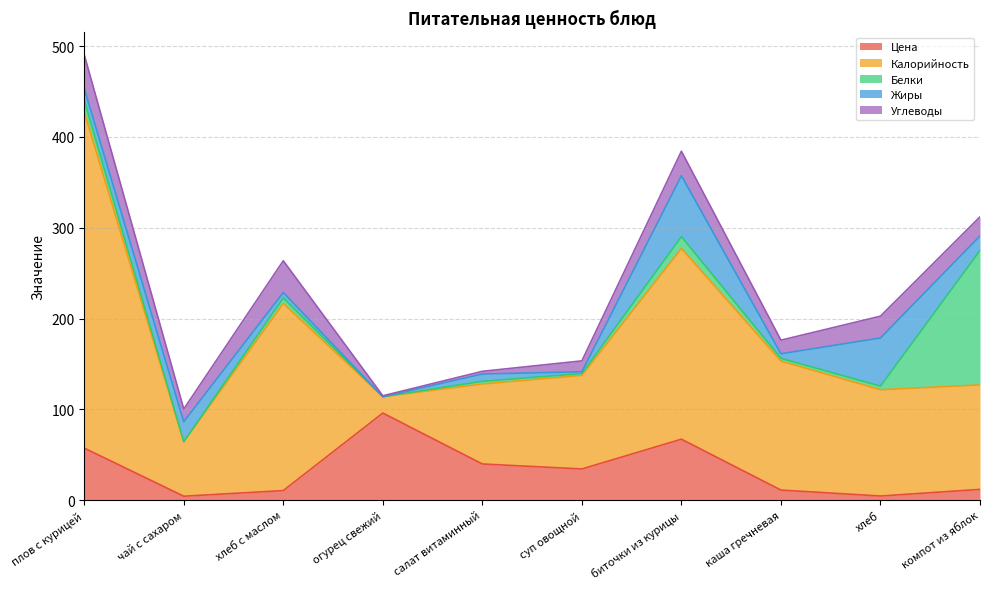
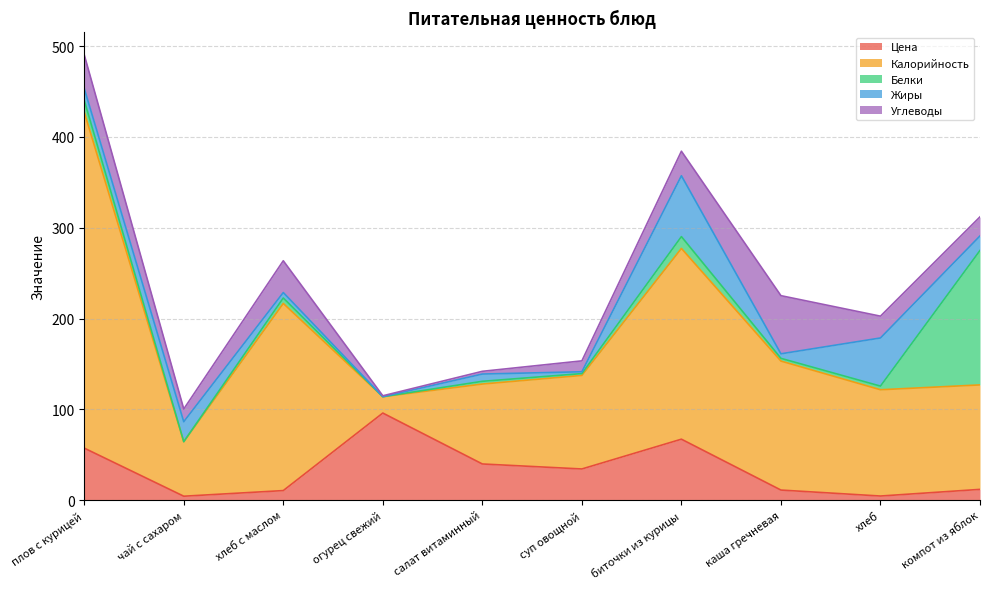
Углеводы, каша гречневая: 20 -> 60
